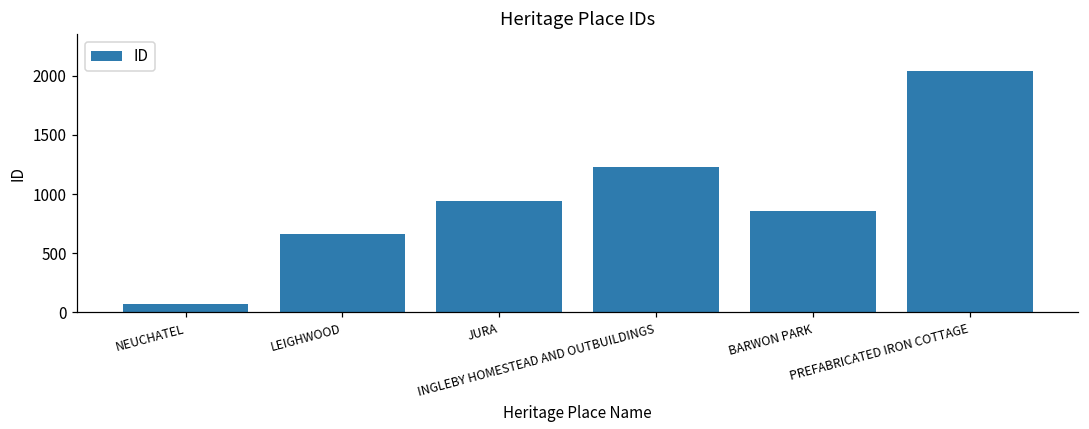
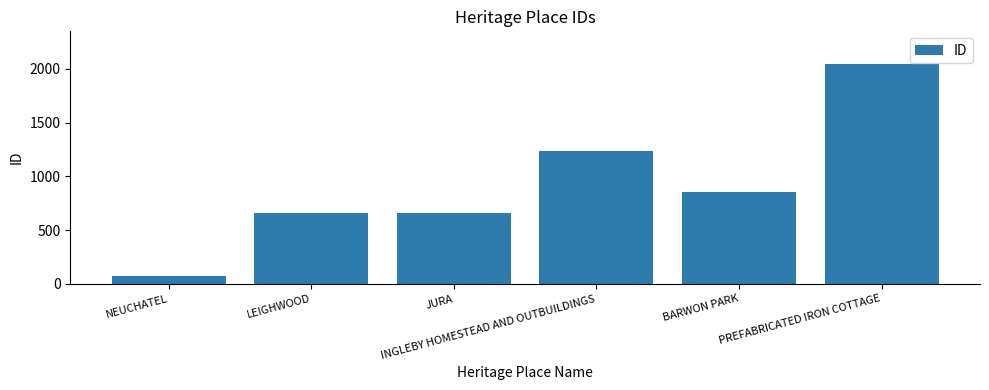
JURA: 940 -> 660
